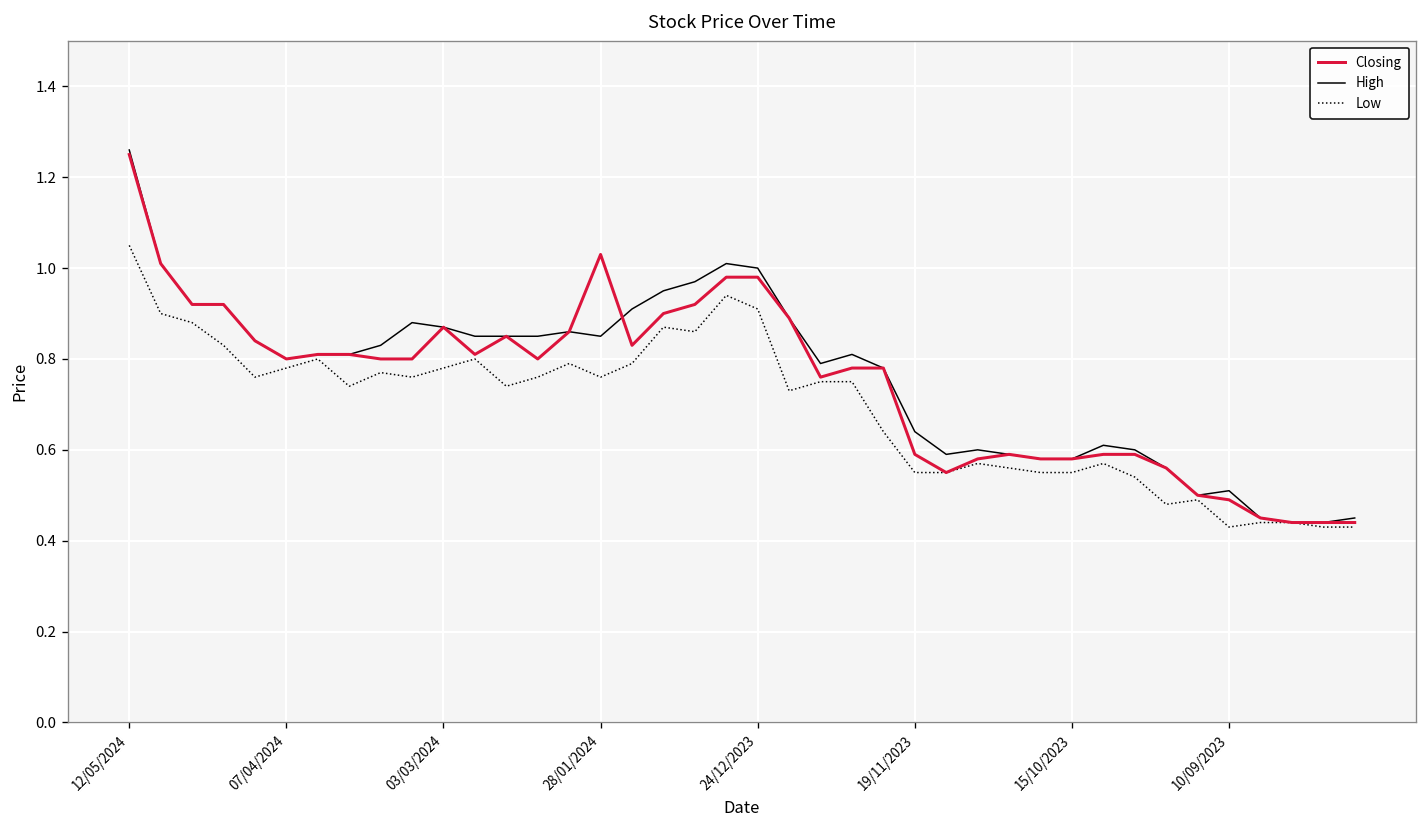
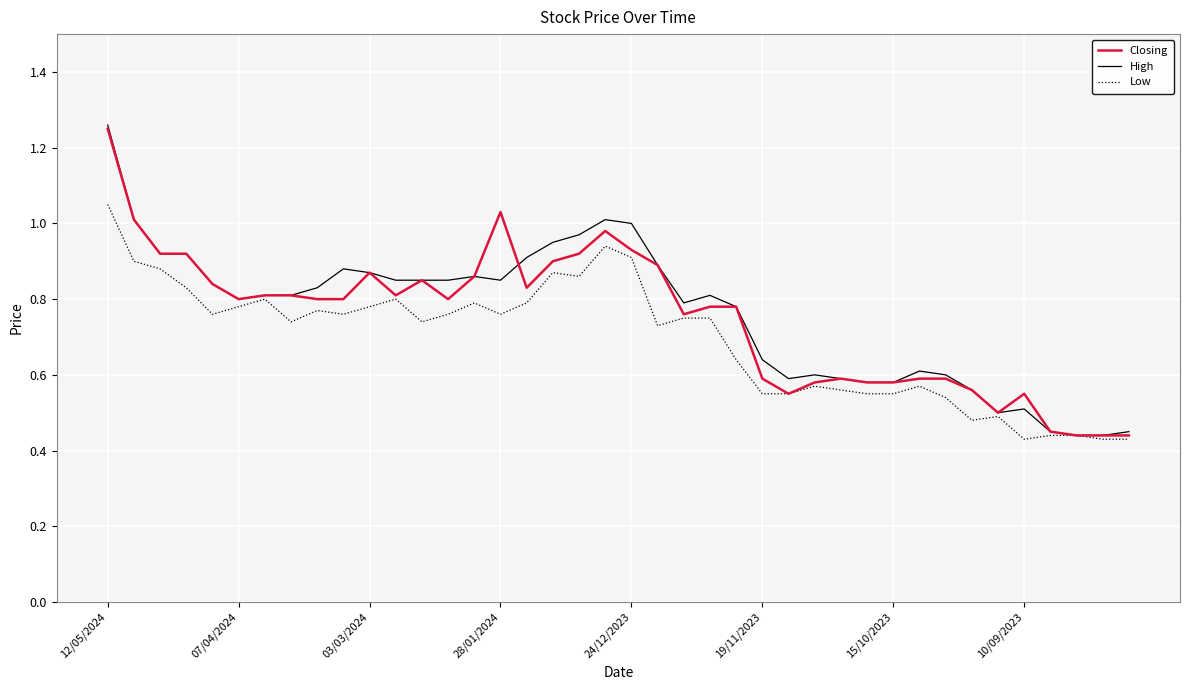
Closing, 24/12/2023: 0.98 -> 0.93
Closing, 10/09/2023: 0.49 -> 0.55
